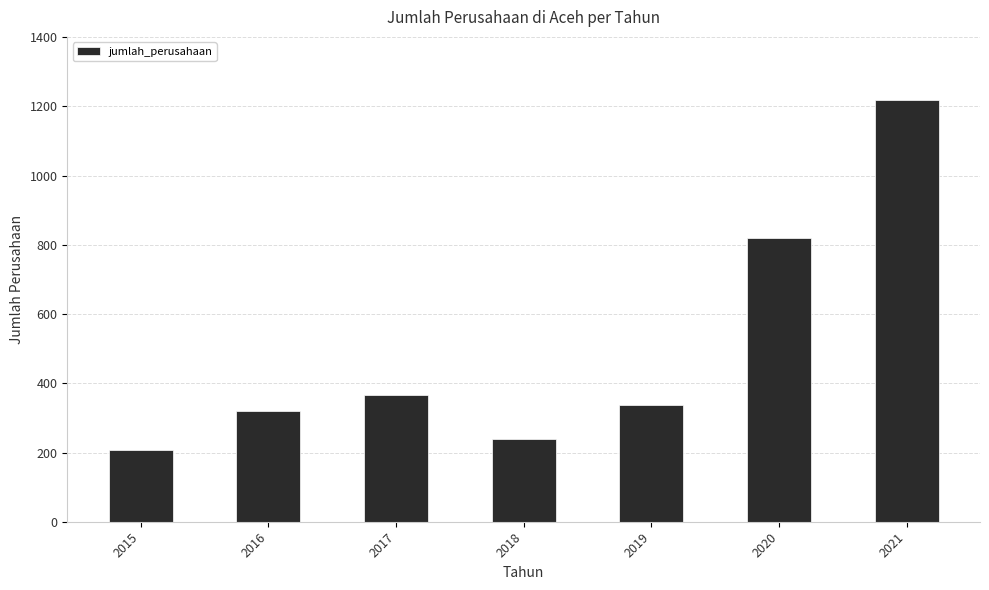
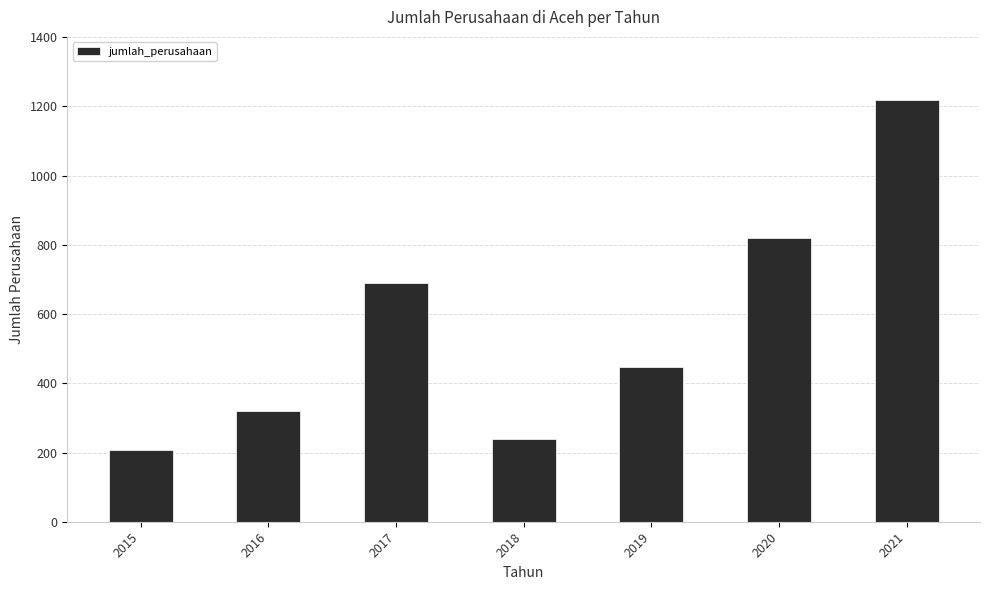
2017: 370 -> 690
2019: 340 -> 450
